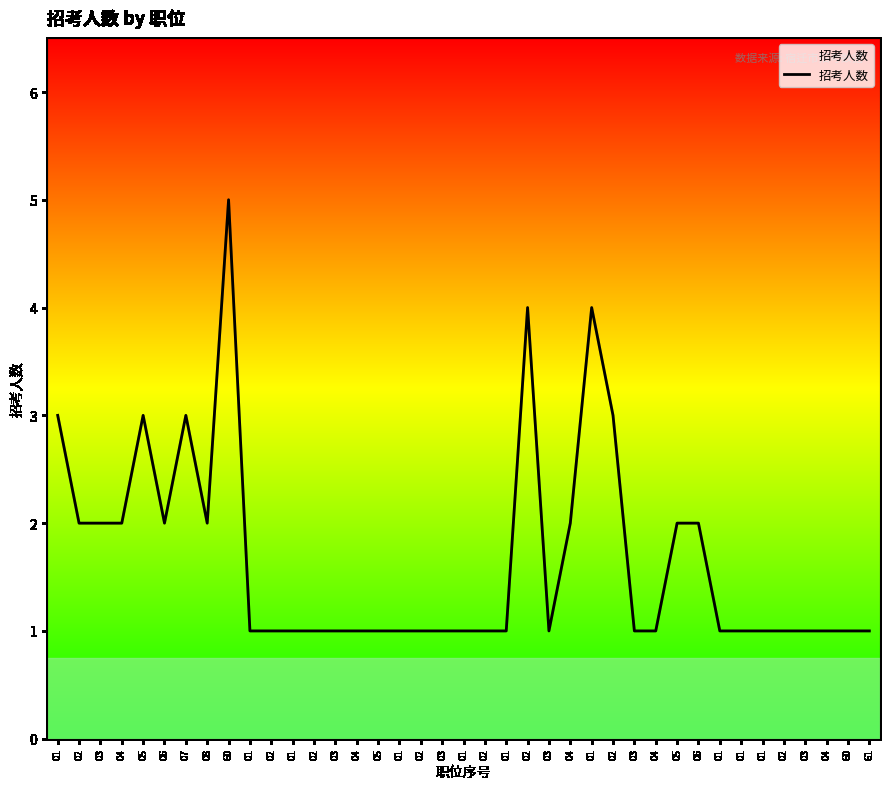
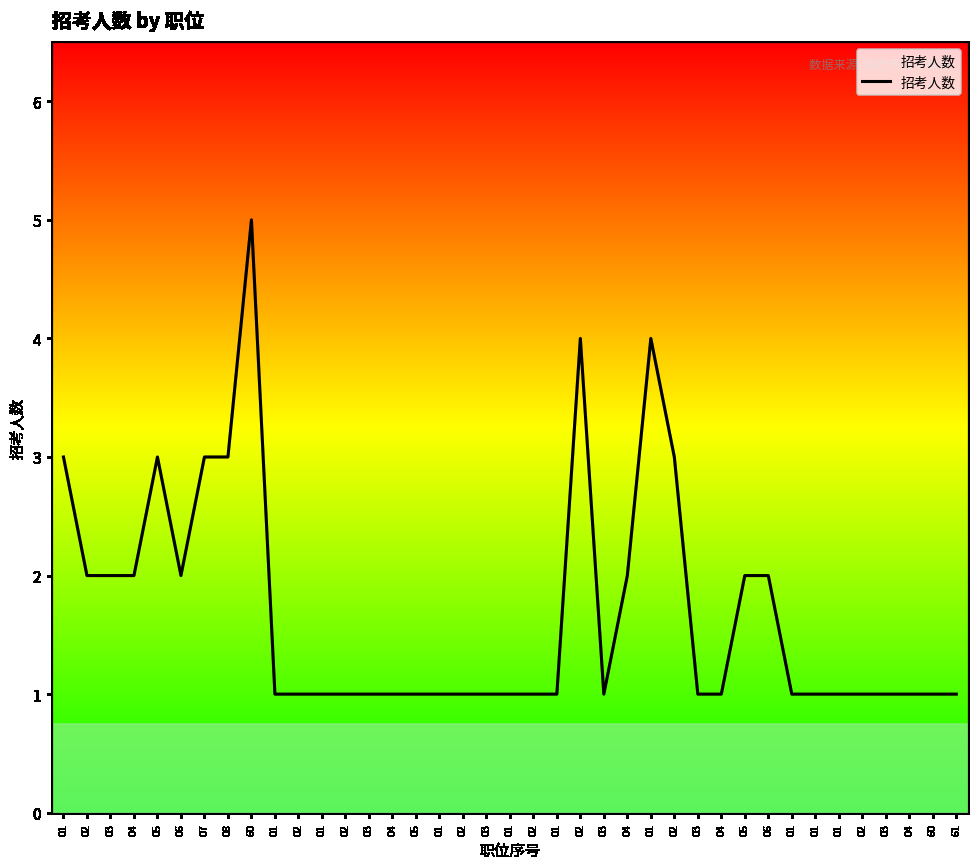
08: 2 -> 3
